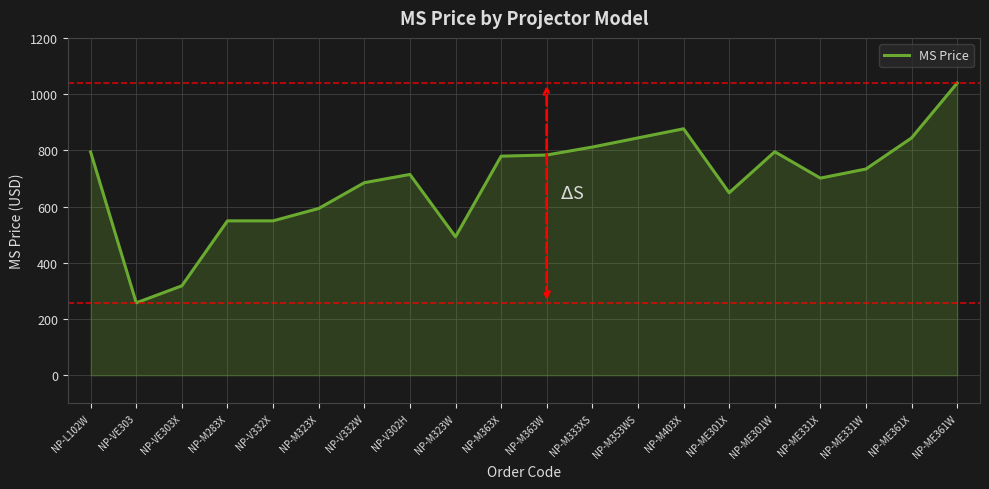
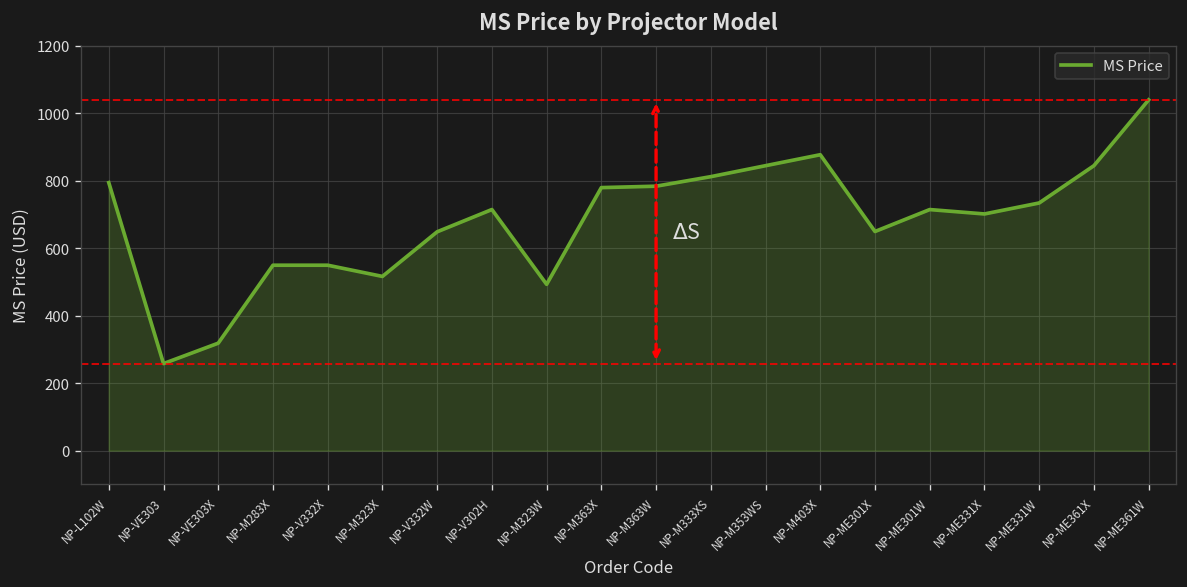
NP-M323X: 590 -> 520
NP-V332W: 690 -> 650
NP-ME301W: 800 -> 710
